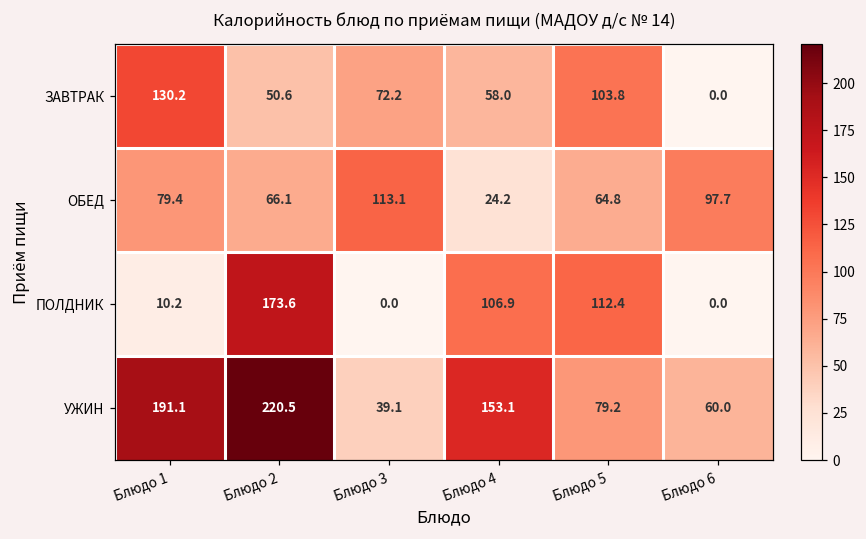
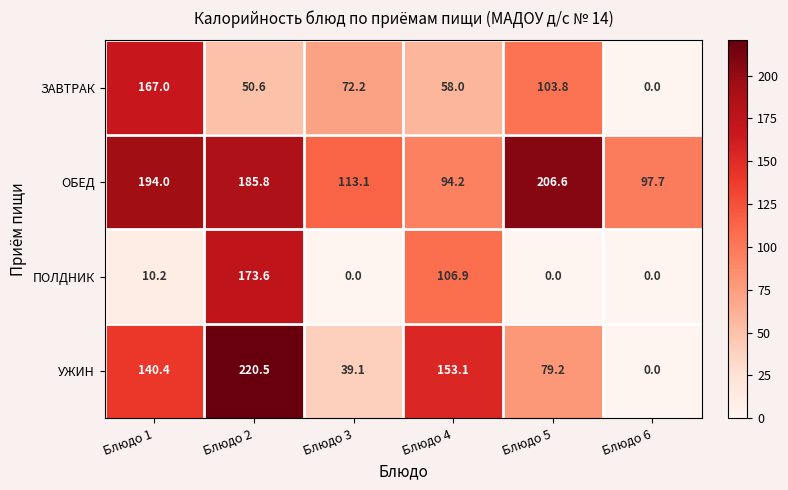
ЗАВТРАК, Блюдо 1: 130.2 -> 167.0
ОБЕД, Блюдо 1: 79.4 -> 194.0
ОБЕД, Блюдо 2: 66.1 -> 185.8
ОБЕД, Блюдо 4: 24.2 -> 94.2
ОБЕД, Блюдо 5: 64.8 -> 206.6
ПОЛДНИК, Блюдо 5: 112.4 -> 0.0
УЖИН, Блюдо 1: 191.1 -> 140.4
УЖИН, Блюдо 6: 60.0 -> 0.0
